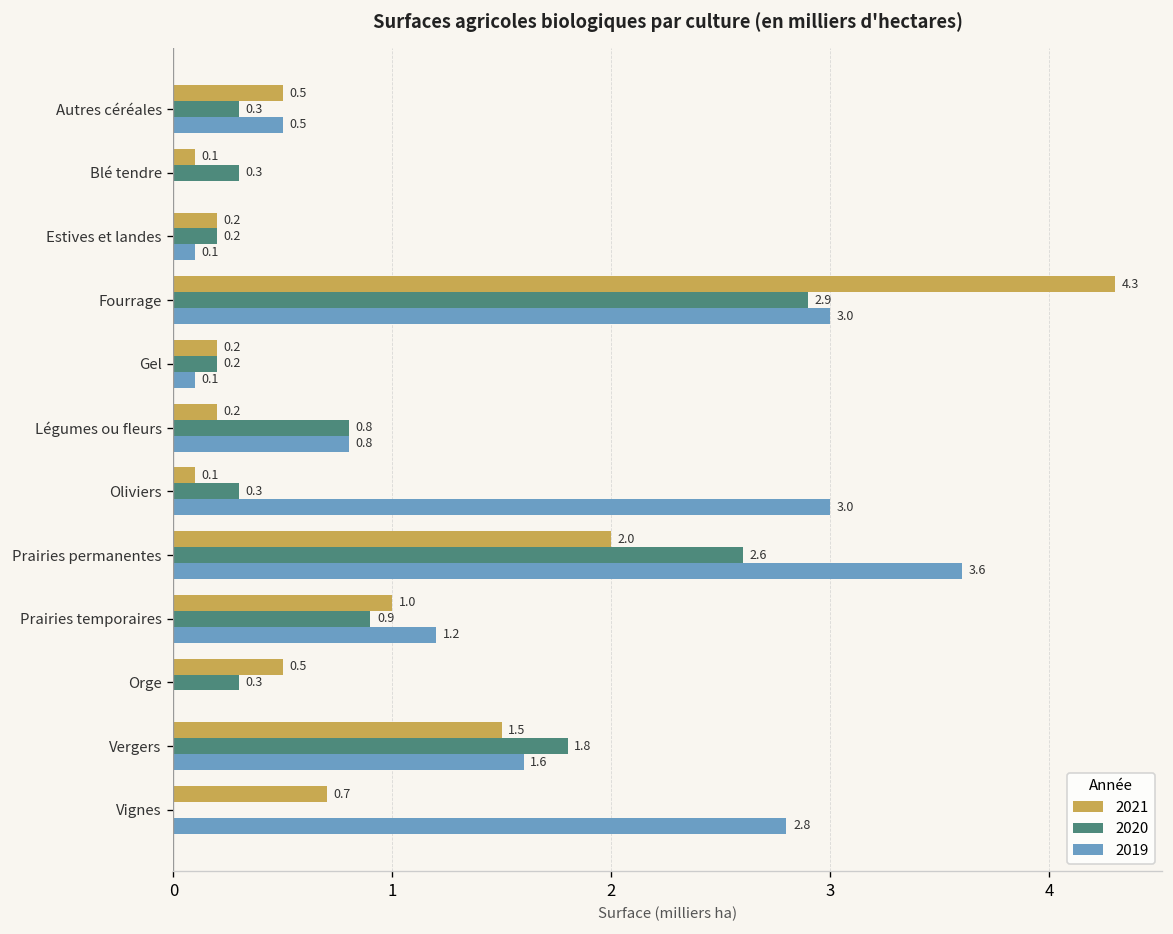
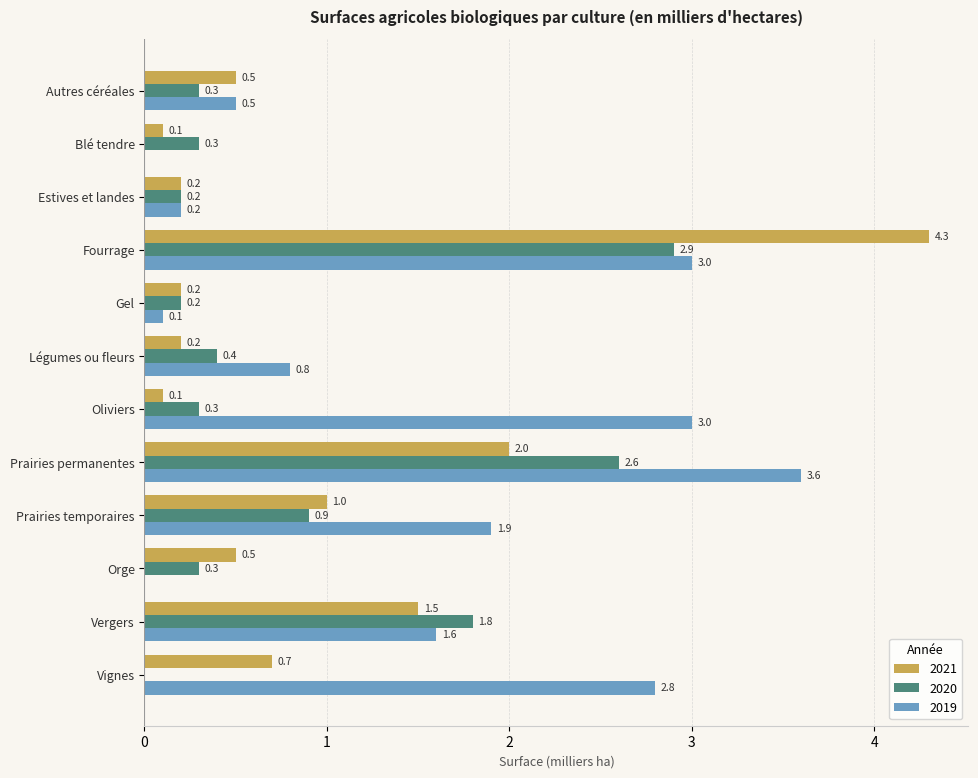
2019, Estives et landes: 0.1 -> 0.2
2020, Légumes ou fleurs: 0.8 -> 0.4
2019, Prairies temporaires: 1.2 -> 1.9
